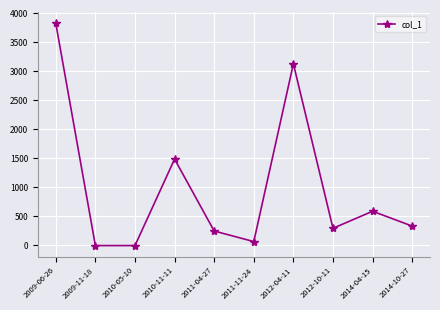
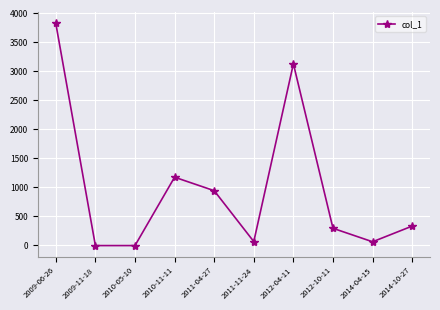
2010-11-11: 1500 -> 1200
2011-04-27: 200 -> 900
2014-04-15: 600 -> 100
